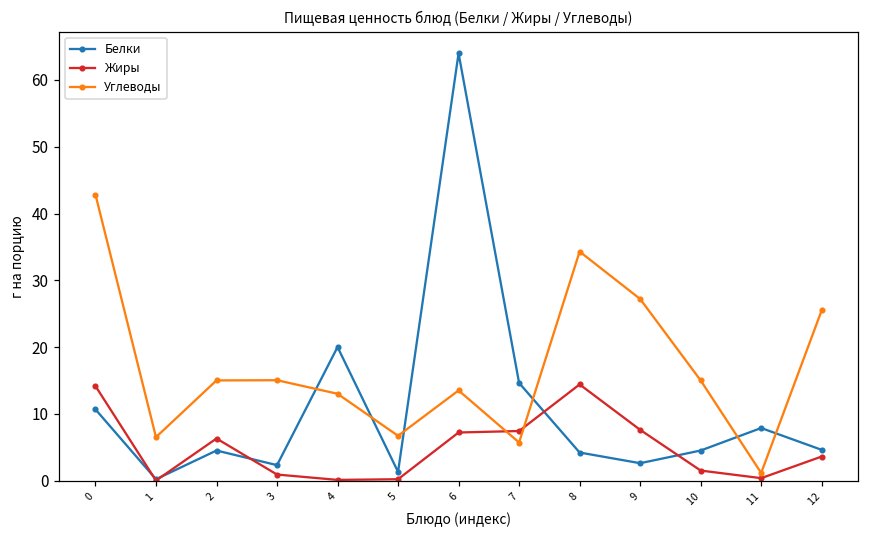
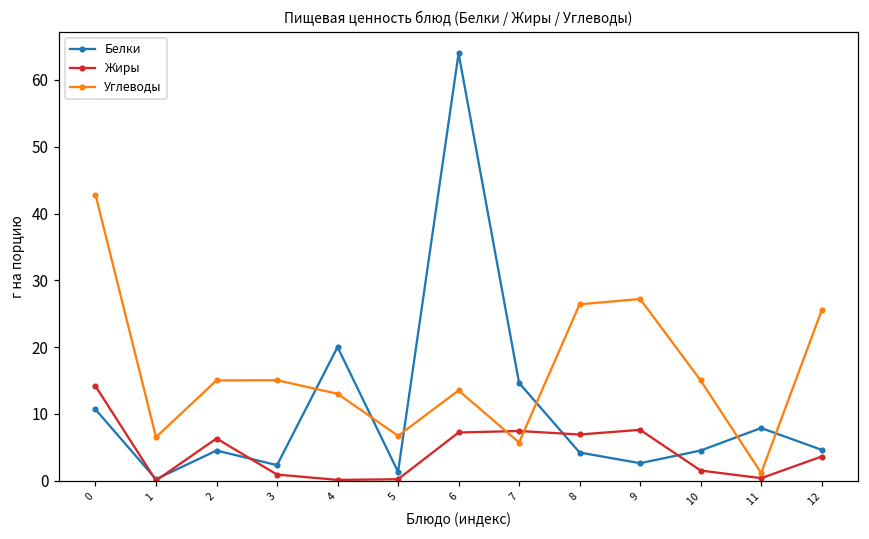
Жиры, 8: 14 -> 7
Углеводы, 8: 34 -> 26
